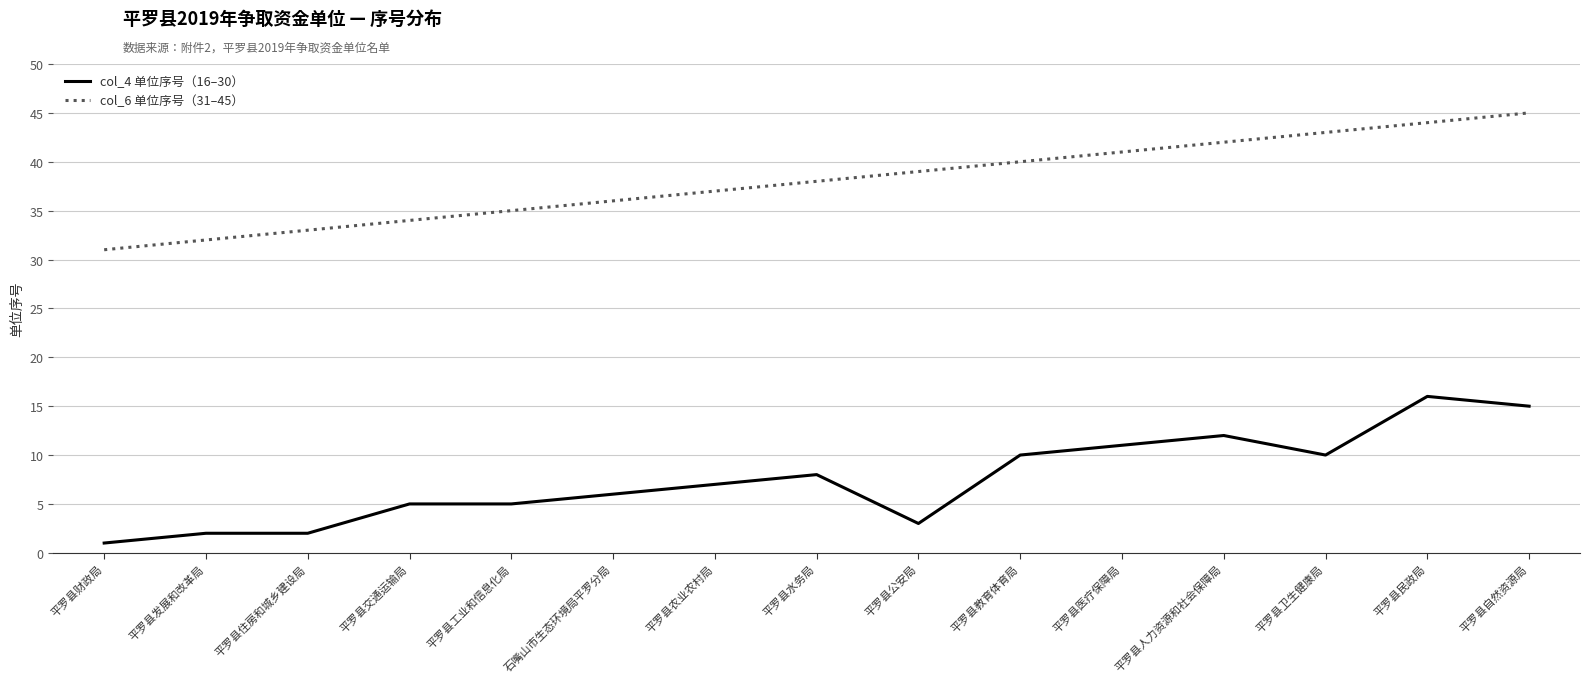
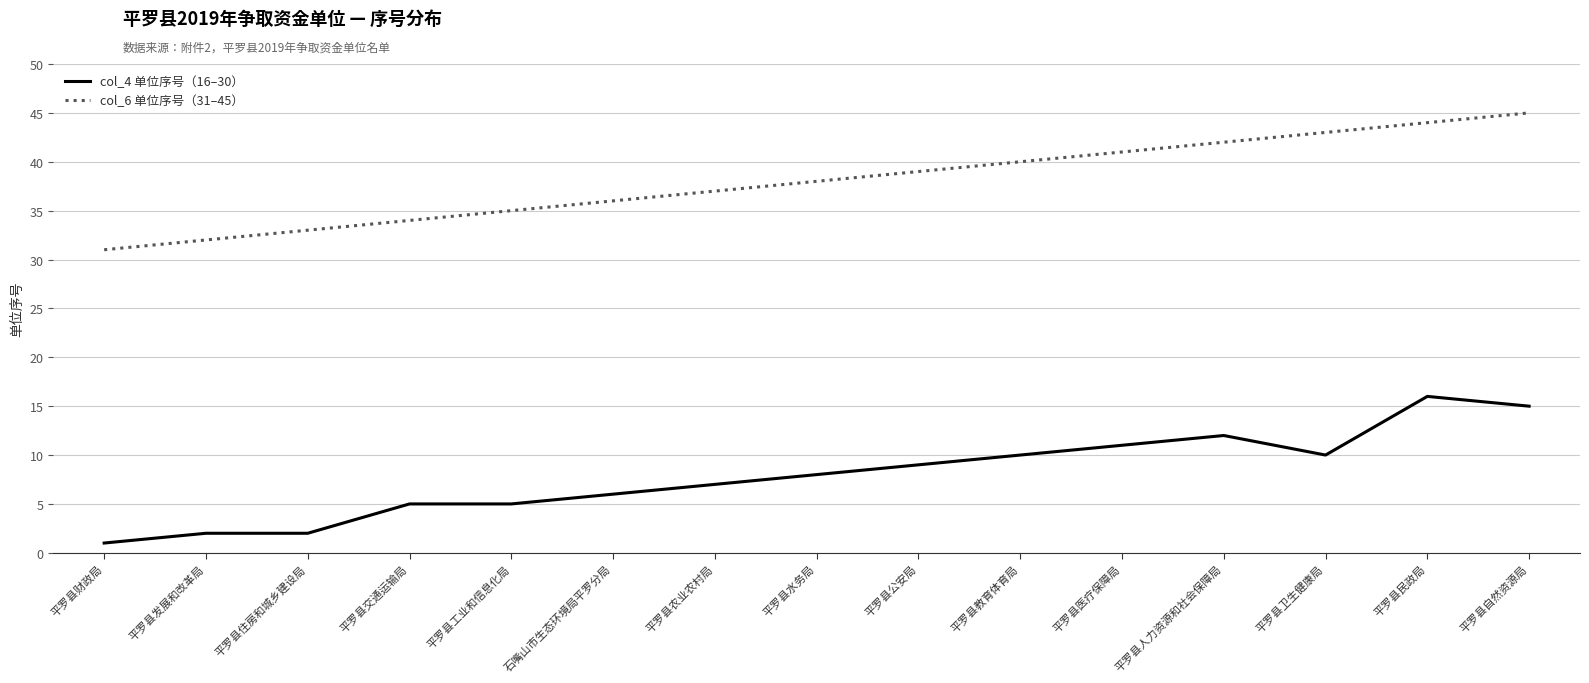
col_4 单位序号（16–30）, 平罗县公安局: 3 -> 9
